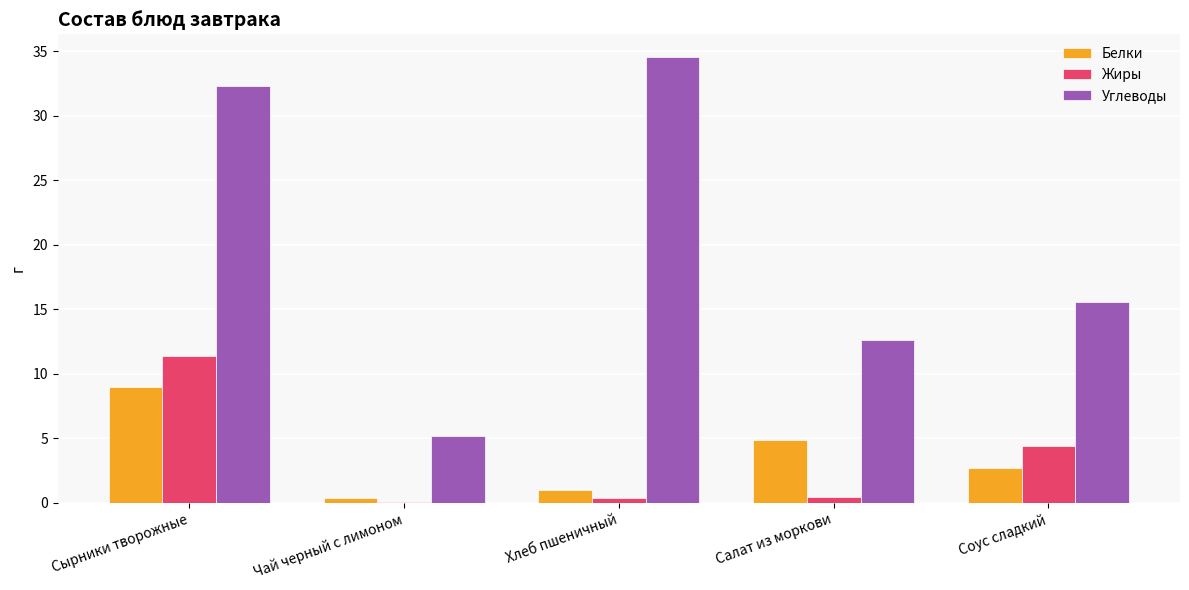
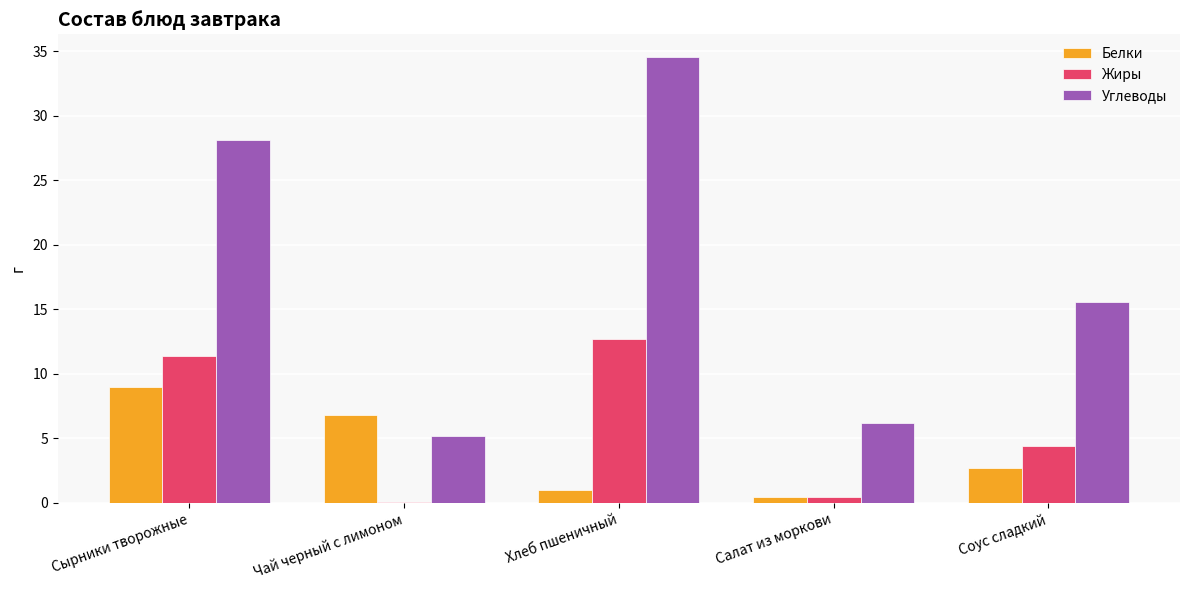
Углеводы, Сырники творожные: 32.3 -> 28.1
Белки, Чай черный с лимоном: 0.4 -> 6.8
Жиры, Хлеб пшеничный: 0.4 -> 12.7
Белки, Салат из моркови: 4.9 -> 0.5
Углеводы, Салат из моркови: 12.6 -> 6.2
